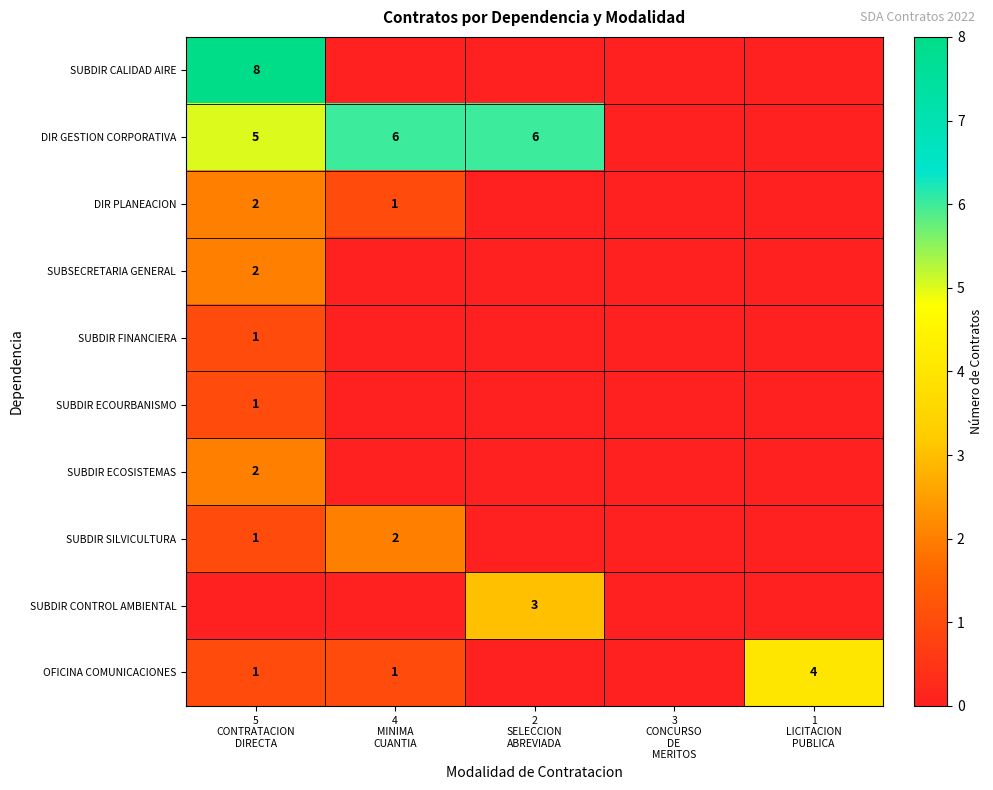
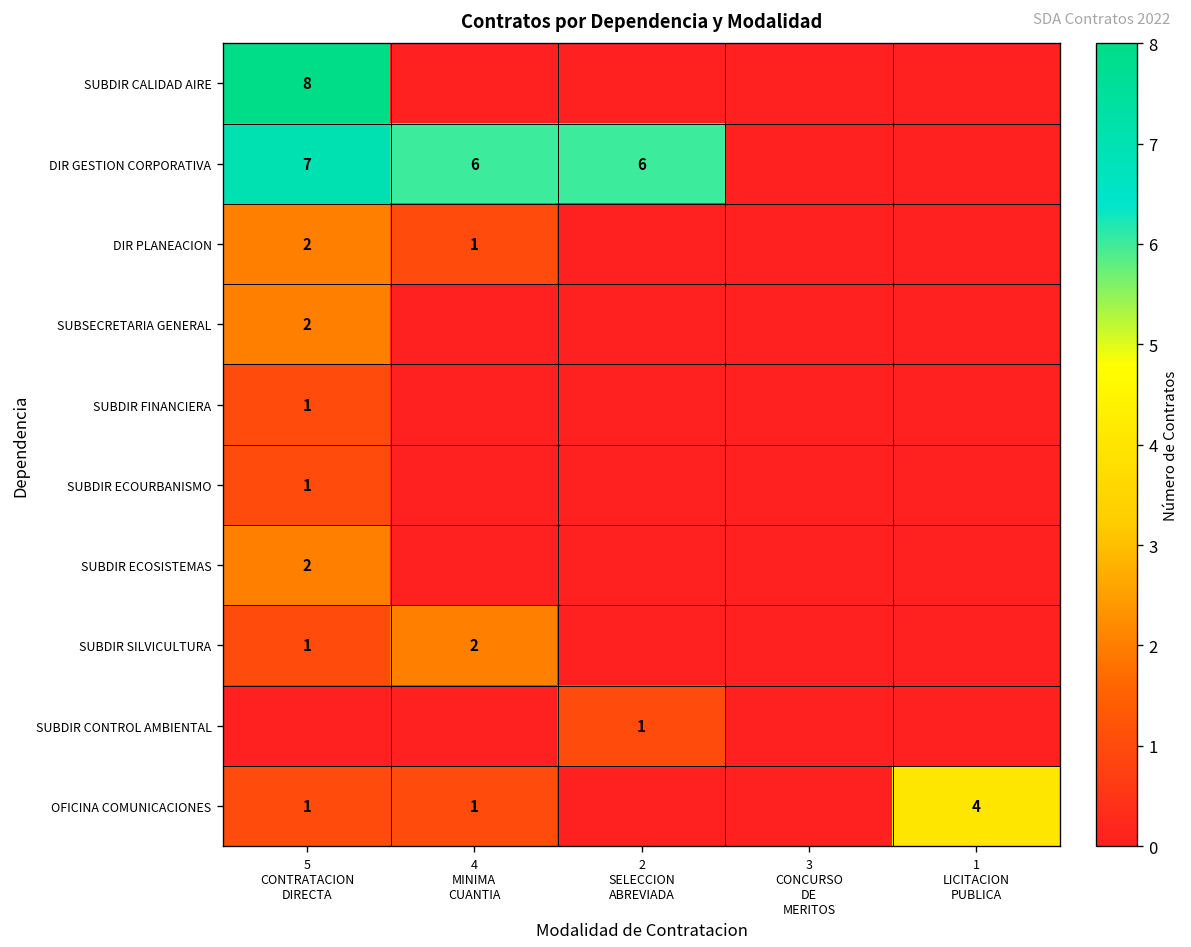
DIR GESTION CORPORATIVA, 5 CONTRATACION DIRECTA: 5 -> 7
SUBDIR CONTROL AMBIENTAL, 2 SELECCION ABREVIADA: 3 -> 1
